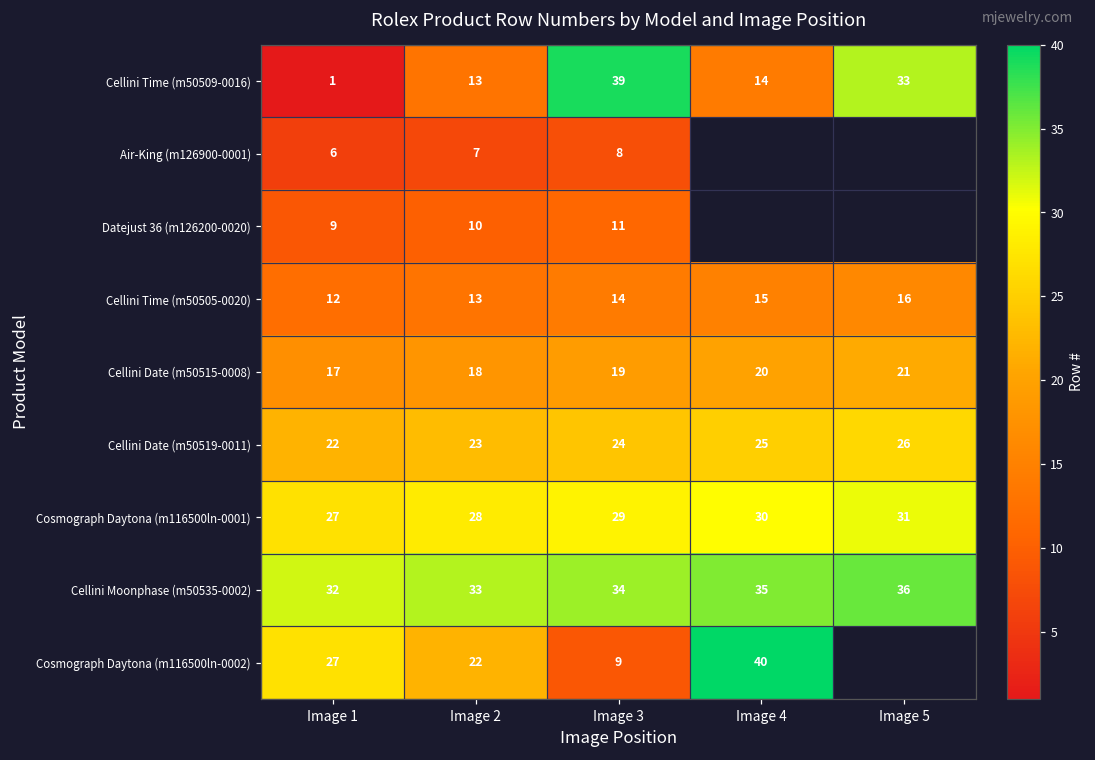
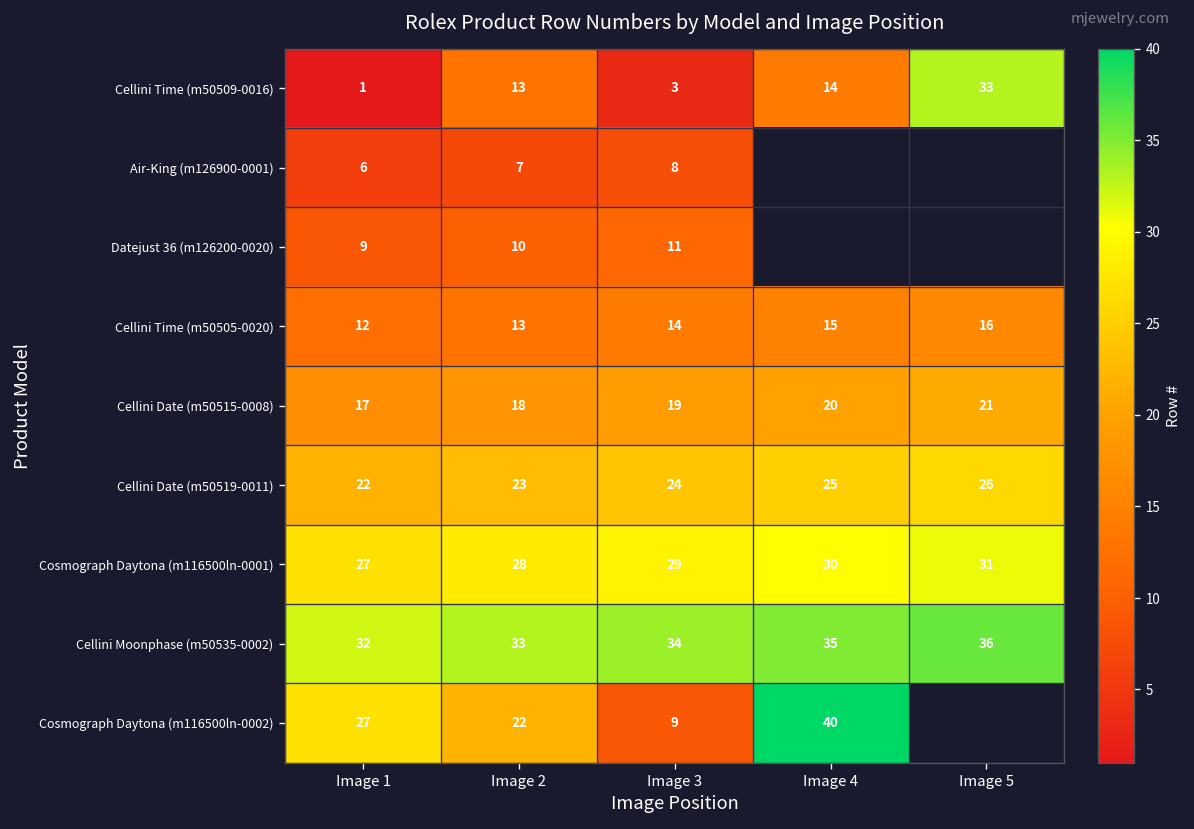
Cellini Time (m50509-0016), Image 3: 39 -> 3
